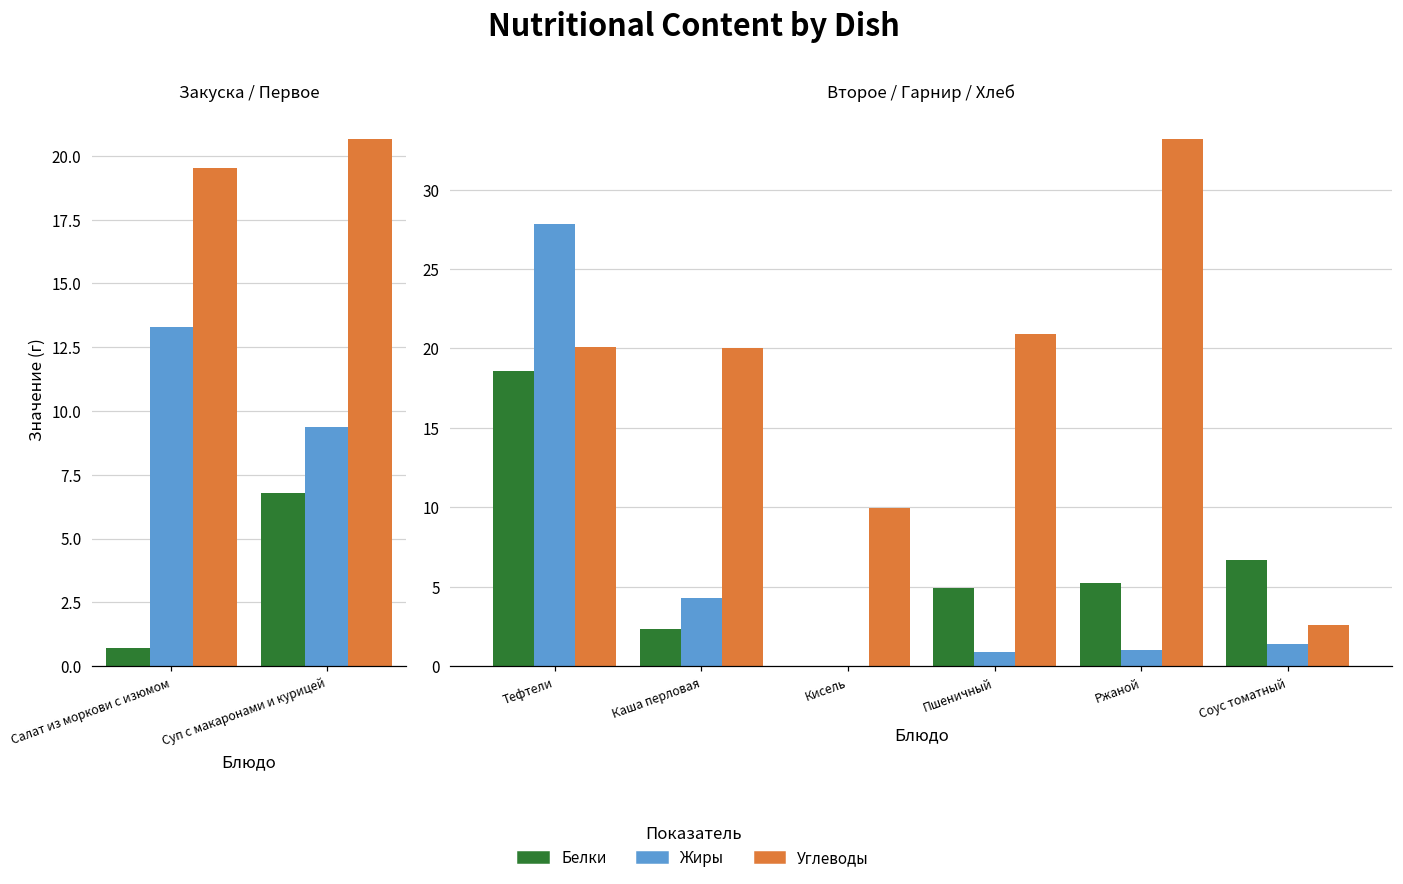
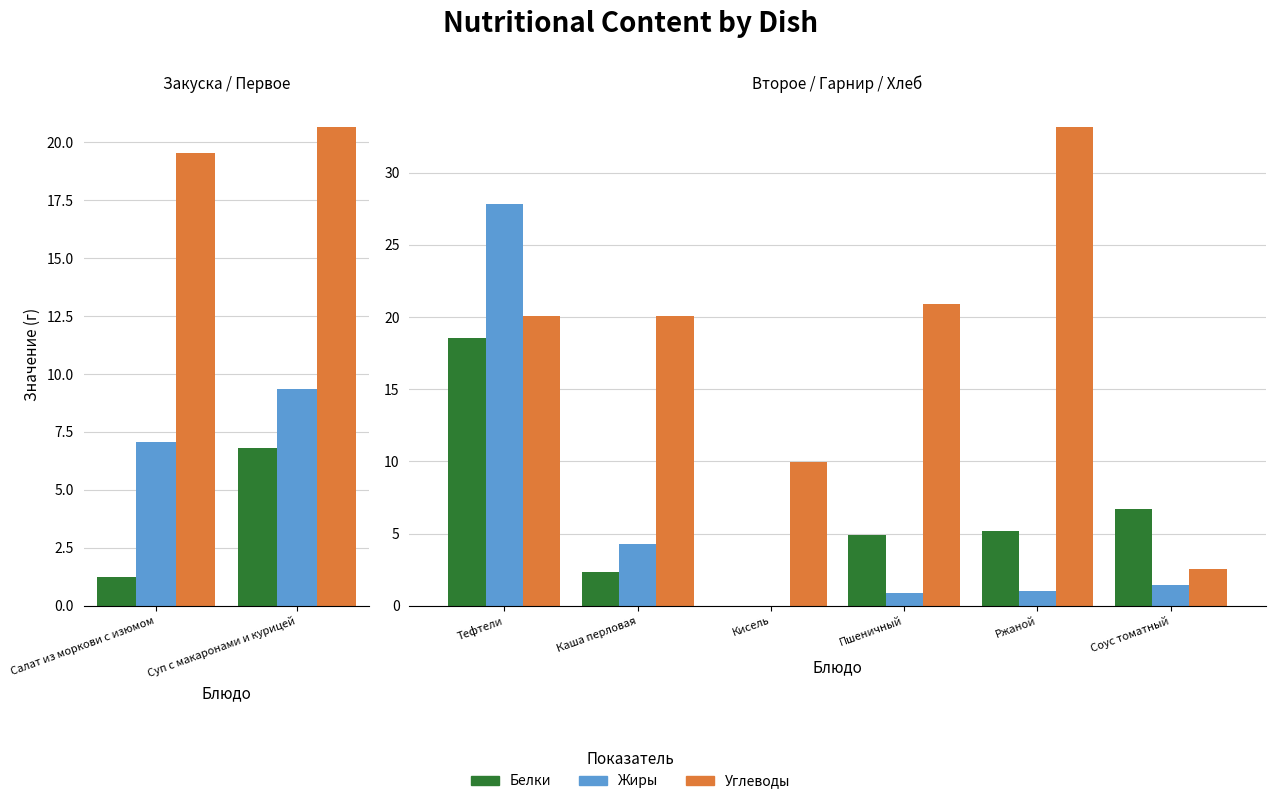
Закуска / Первое, Белки, Салат из моркови с изюмом: 0.7 -> 1.3
Закуска / Первое, Жиры, Салат из моркови с изюмом: 13.3 -> 7.1
